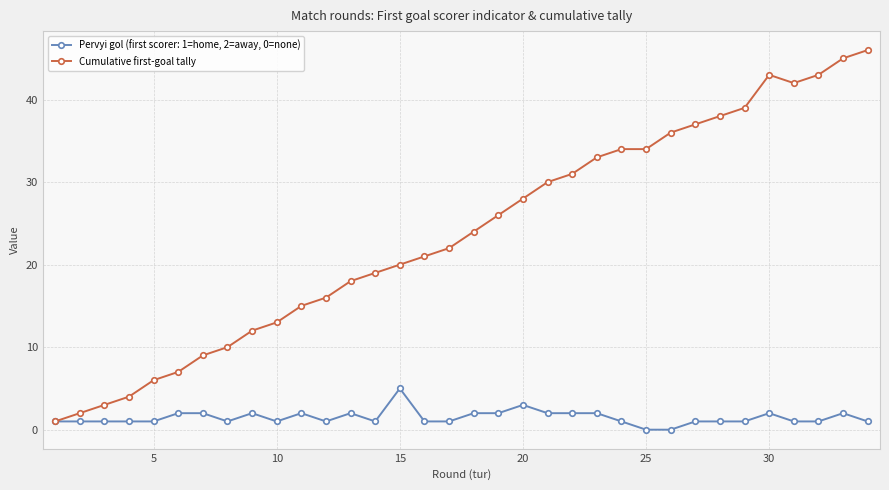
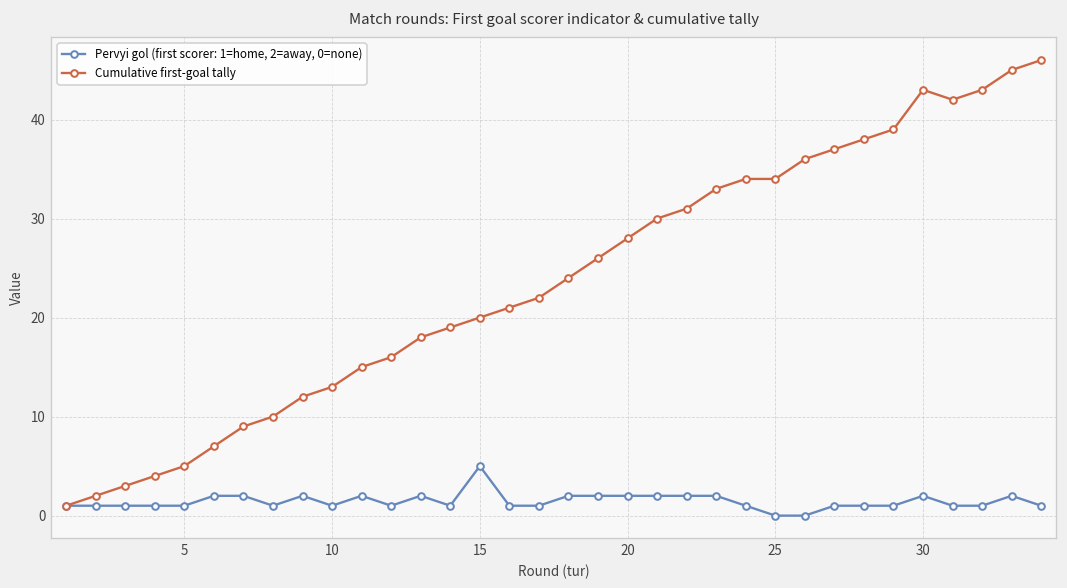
Cumulative first-goal tally, 5: 6 -> 5
Pervyi gol (first scorer: 1=home, 2=away, 0=none), 20: 3 -> 2
